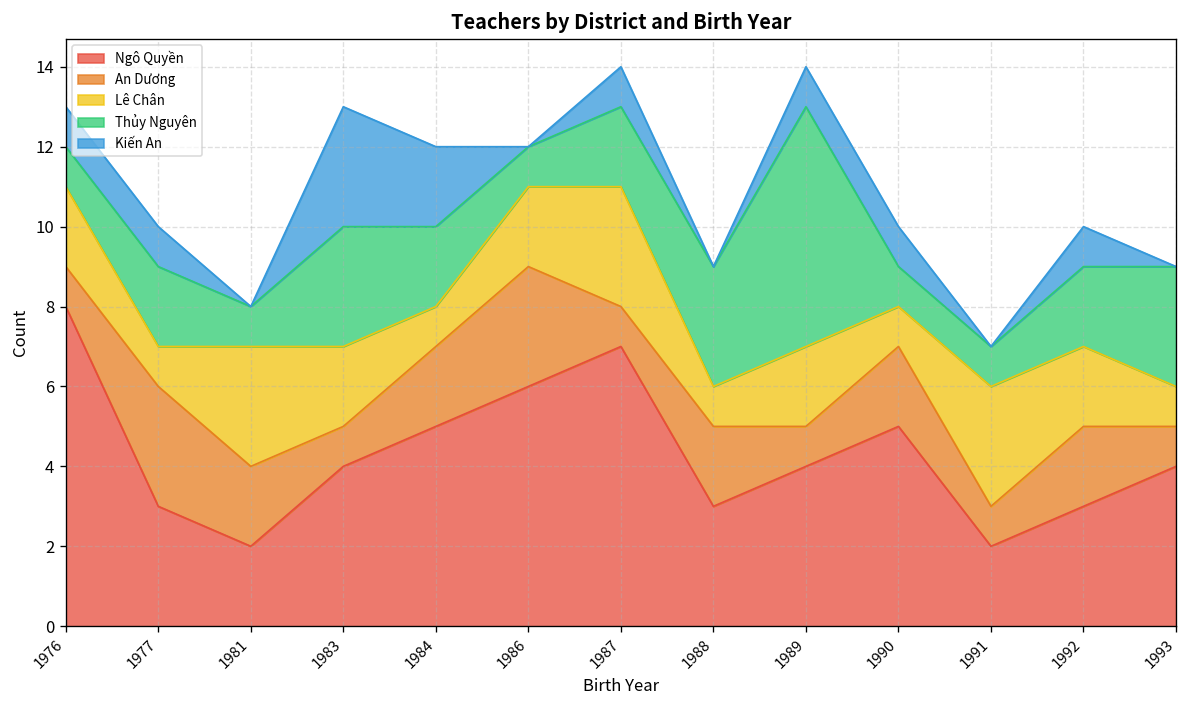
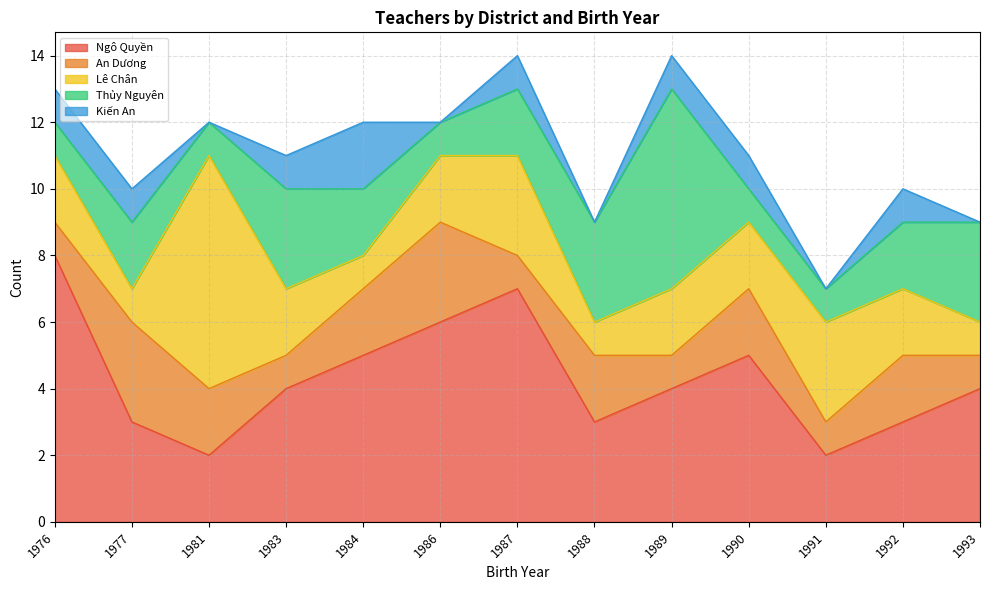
Lê Chân, 1981: 3 -> 7
Kiến An, 1983: 3 -> 1
Lê Chân, 1990: 1 -> 2
